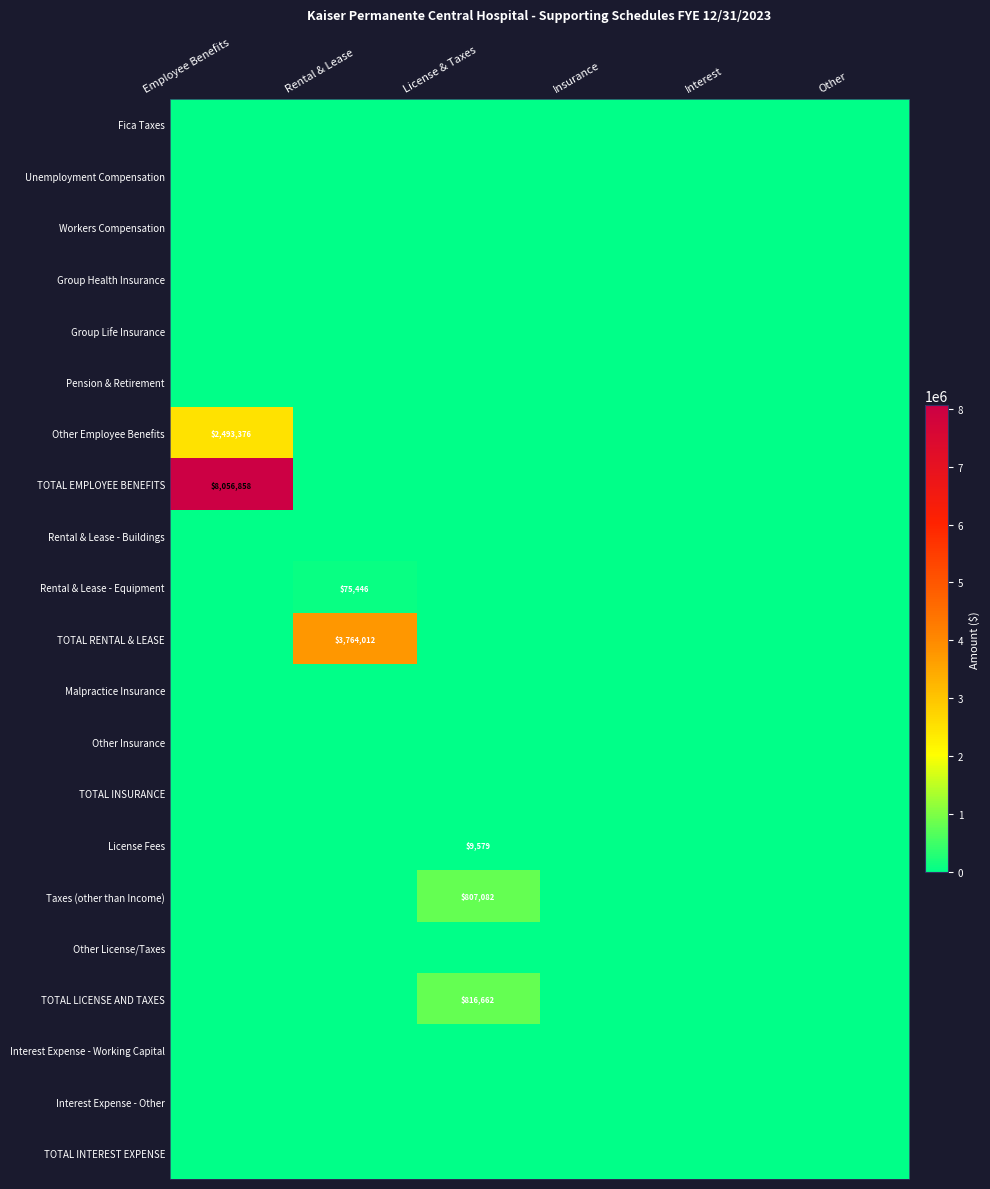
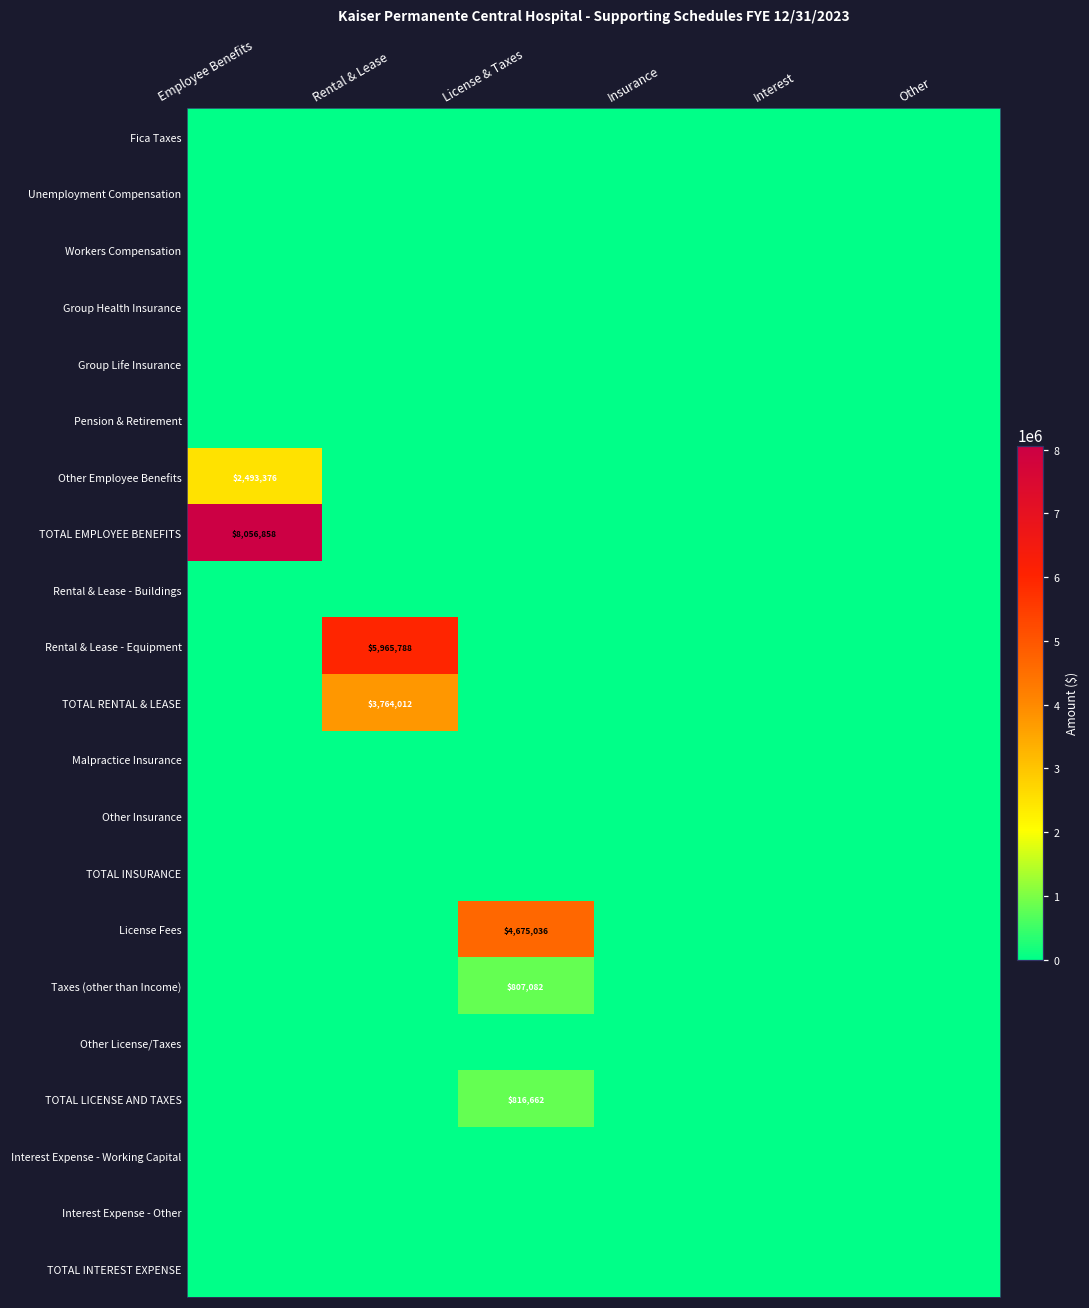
Rental & Lease - Equipment, Rental & Lease: $75,446 -> $5,965,788
License Fees, License & Taxes: $9,579 -> $4,675,036
